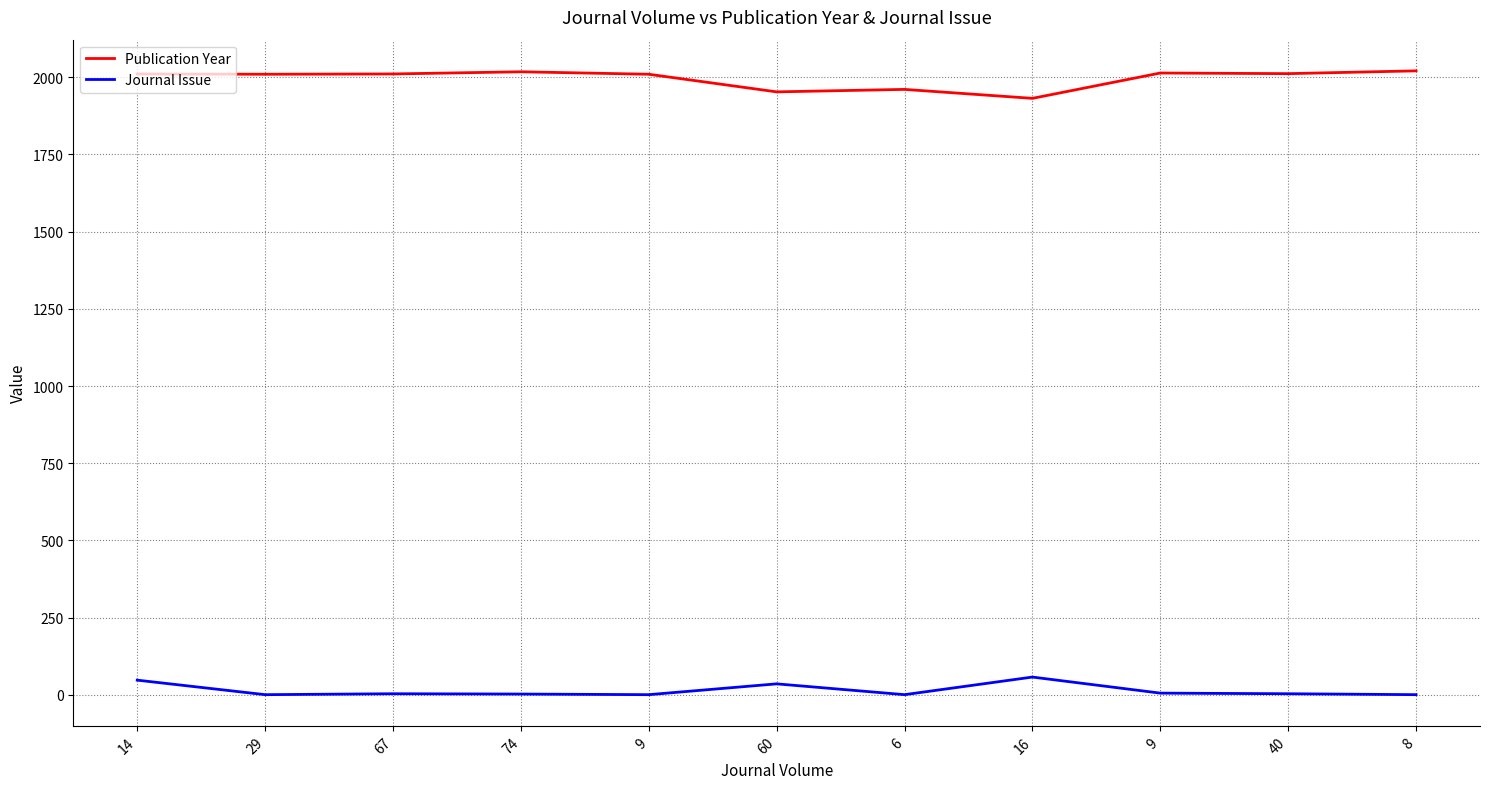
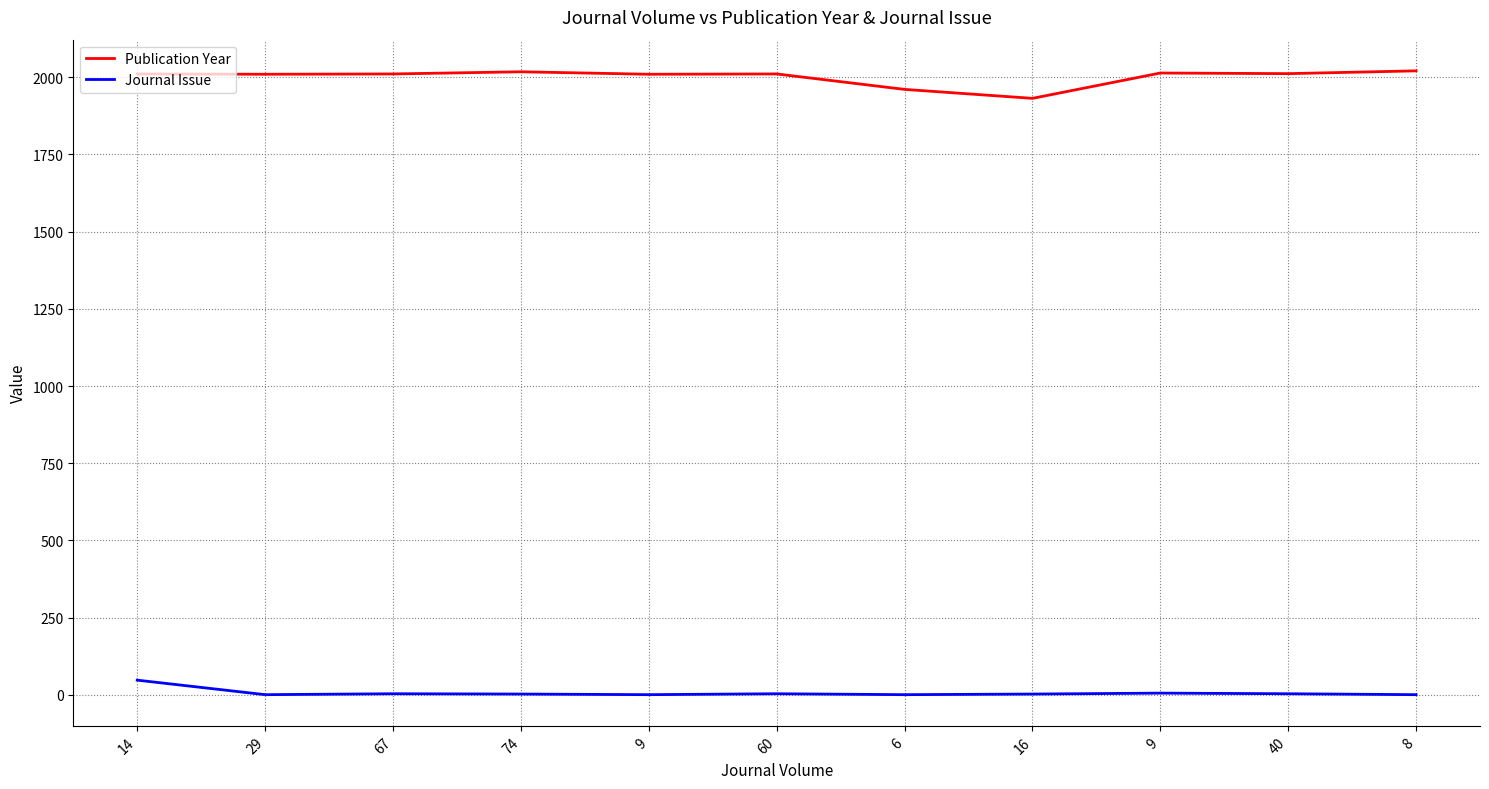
Publication Year, 60: 1950 -> 2010
Journal Issue, 60: 40 -> 0
Journal Issue, 16: 60 -> 0
